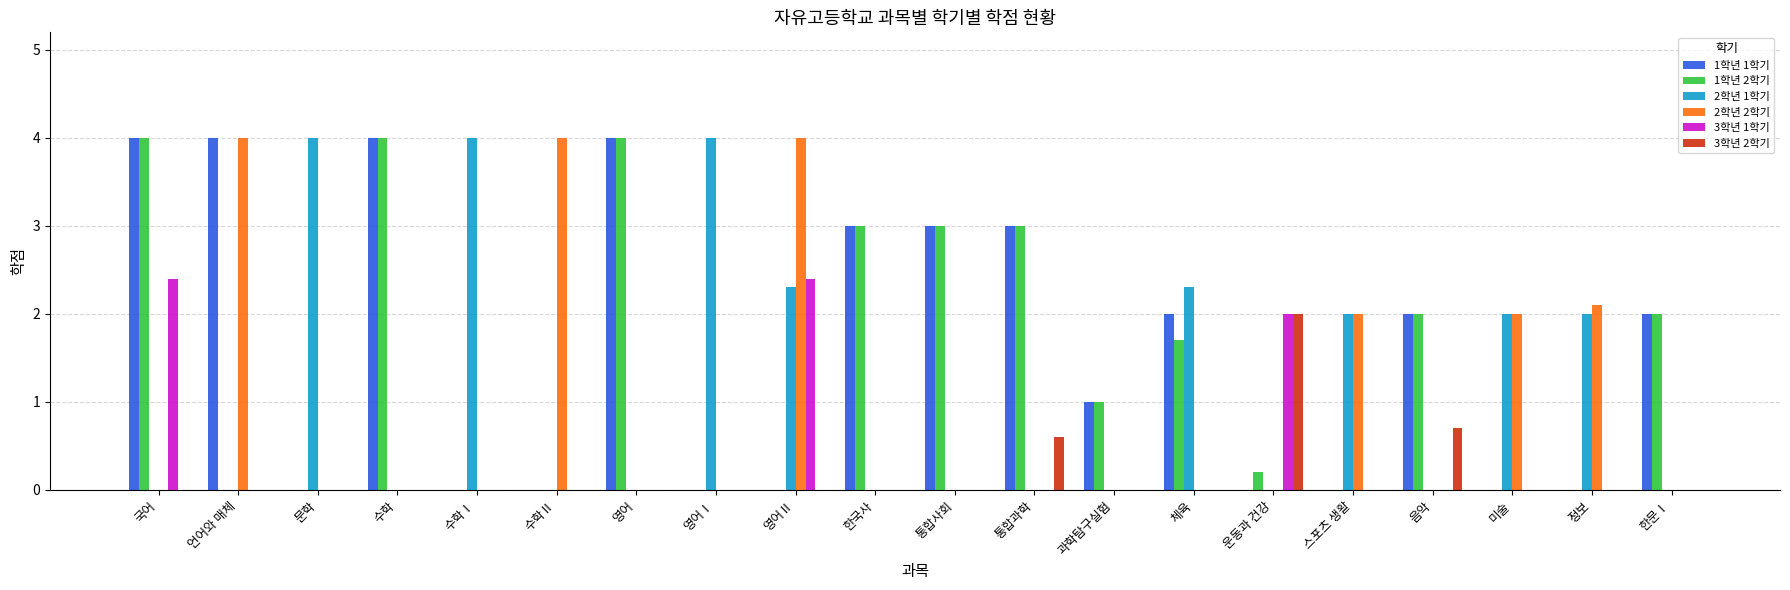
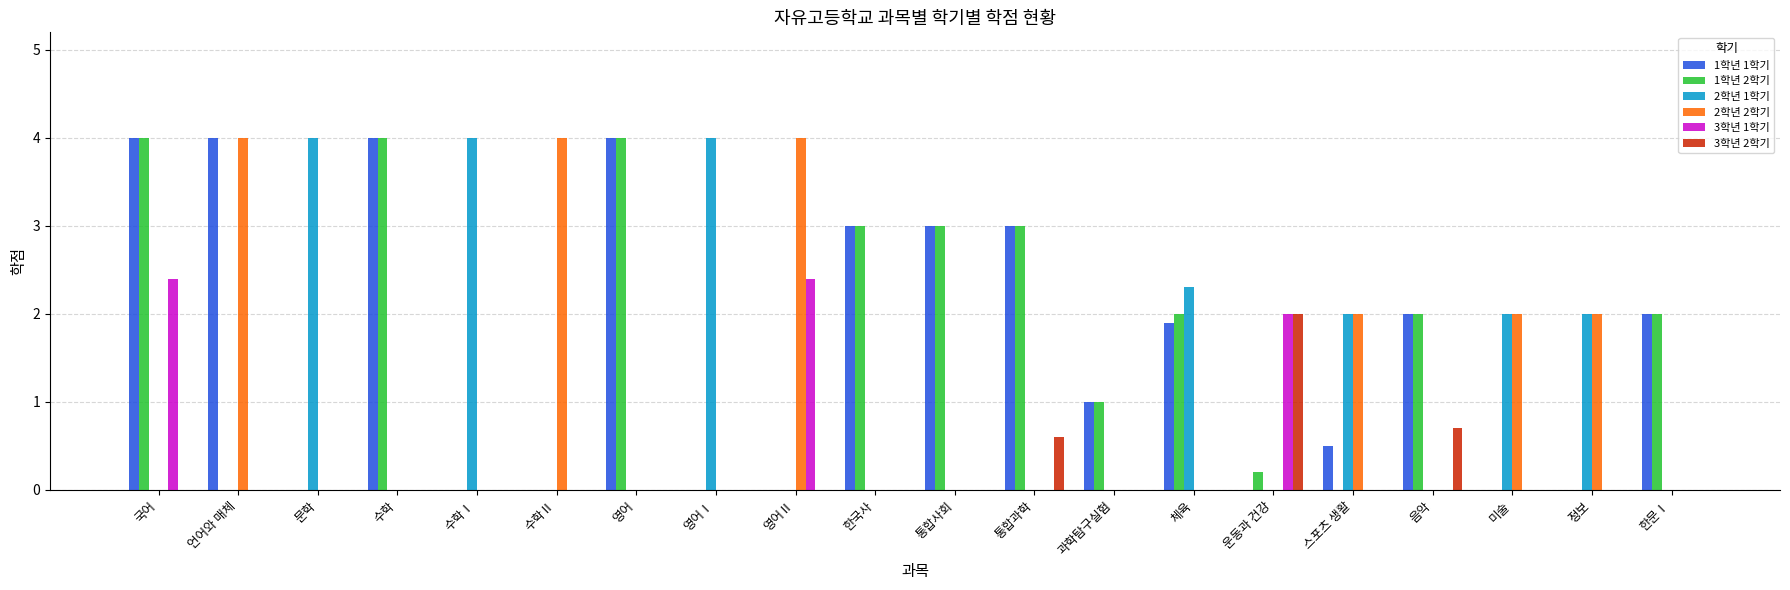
2학년 1학기, 영어Ⅱ: 2.3 -> 0.0
1학년 1학기, 체육: 2.0 -> 1.9
1학년 2학기, 체육: 1.7 -> 2.0
1학년 1학기, 스포츠 생활: 0.0 -> 0.5
2학년 2학기, 정보: 2.1 -> 2.0
